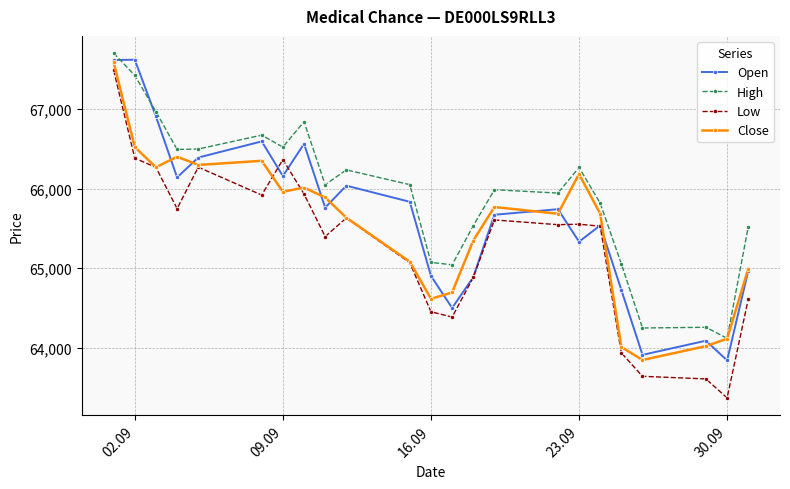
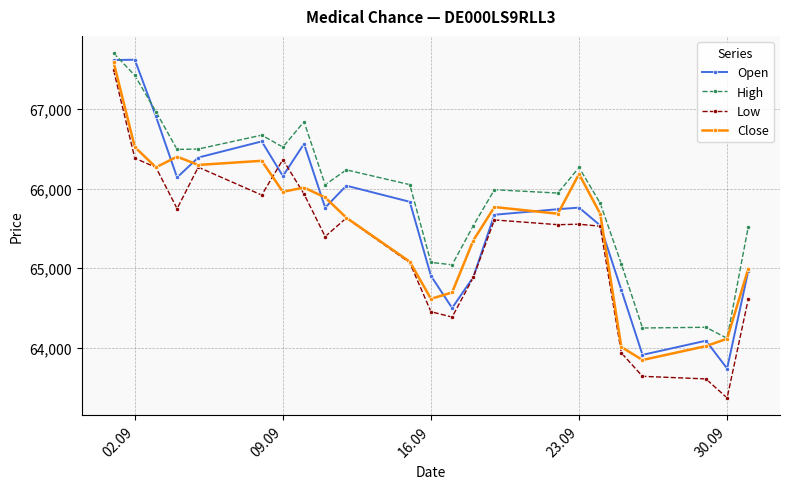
Open, 23.09: 65,300 -> 65,800
Open, 30.09: 63,800 -> 63,700
